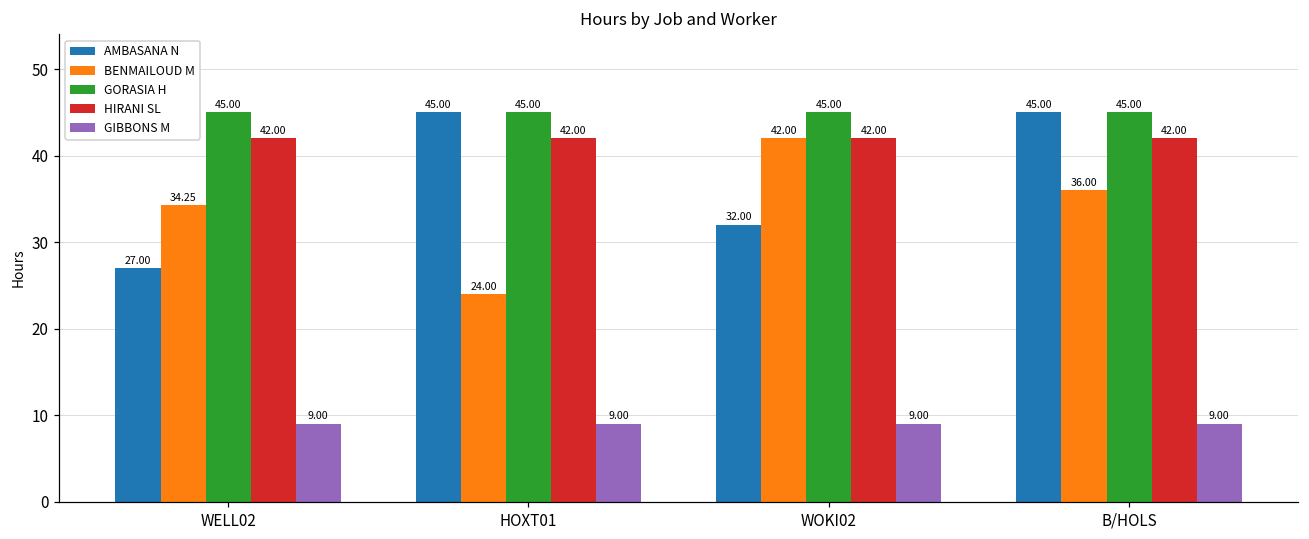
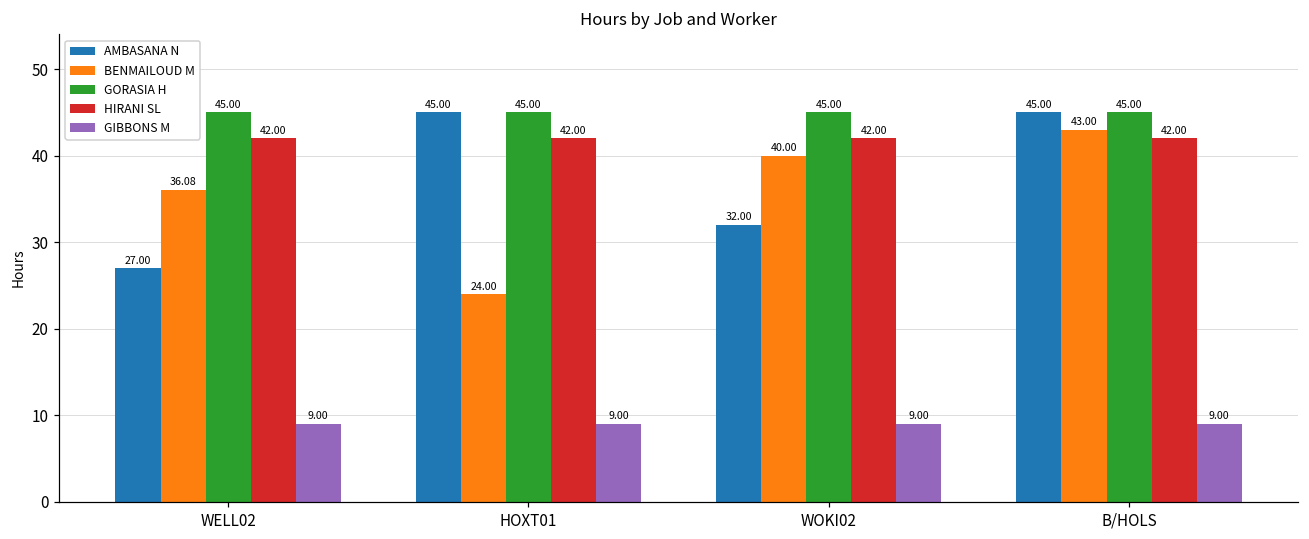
BENMAILOUD M, WELL02: 34.25 -> 36.08
BENMAILOUD M, WOKI02: 42.00 -> 40.00
BENMAILOUD M, B/HOLS: 36.00 -> 43.00
